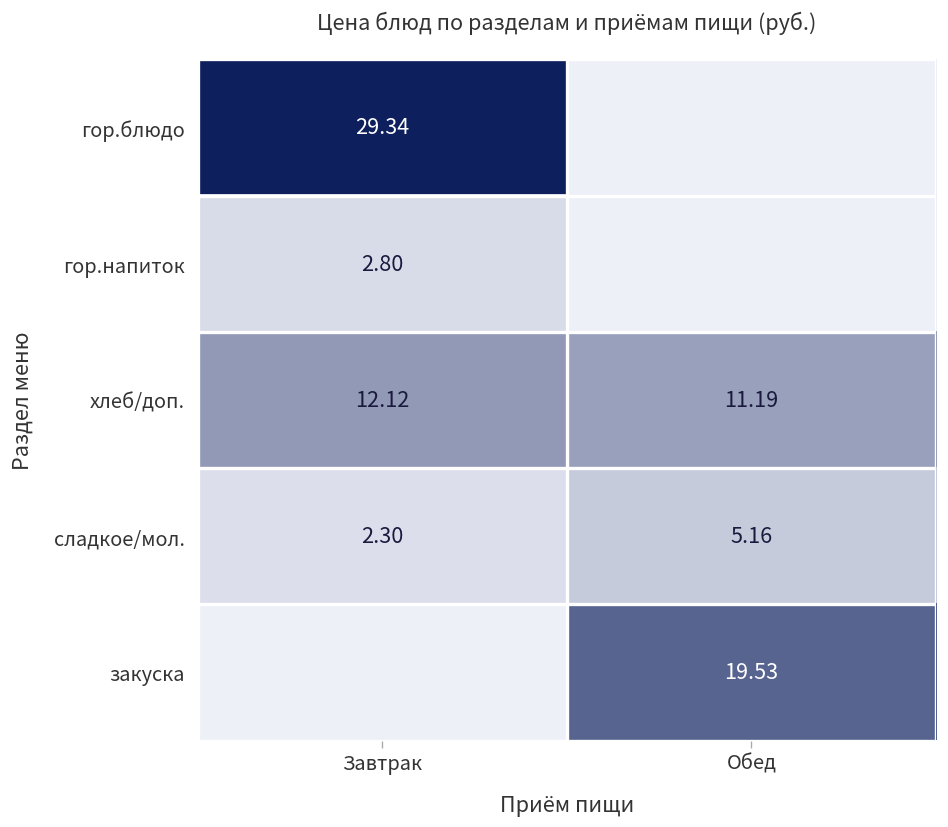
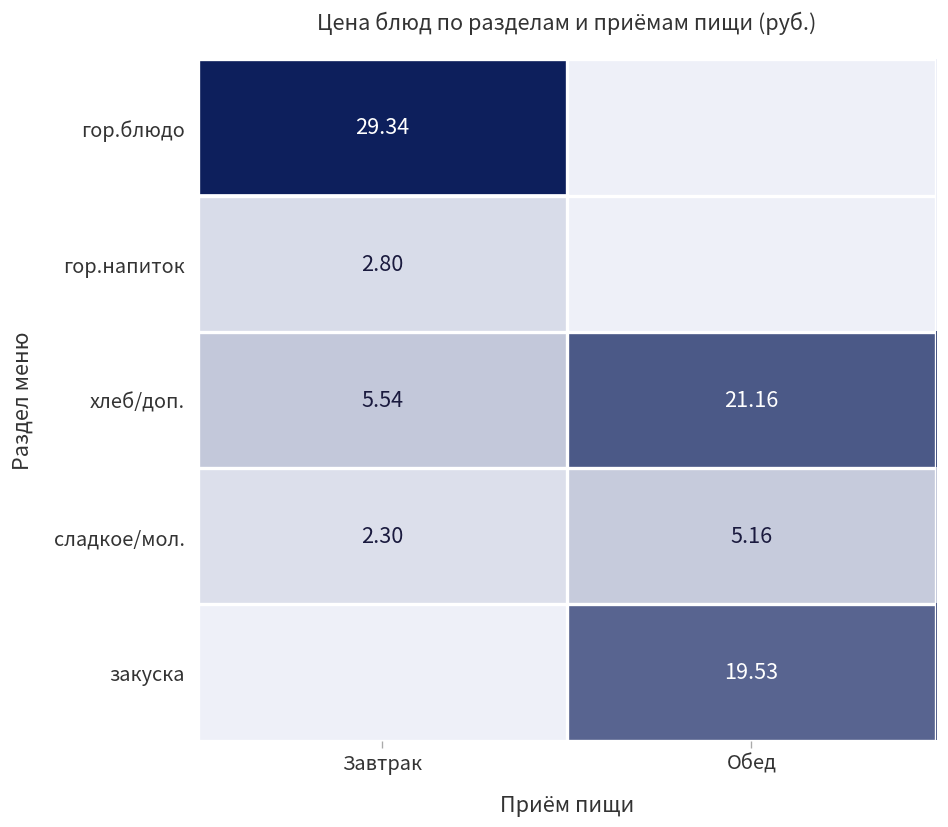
хлеб/доп., Завтрак: 12.12 -> 5.54
хлеб/доп., Обед: 11.19 -> 21.16
